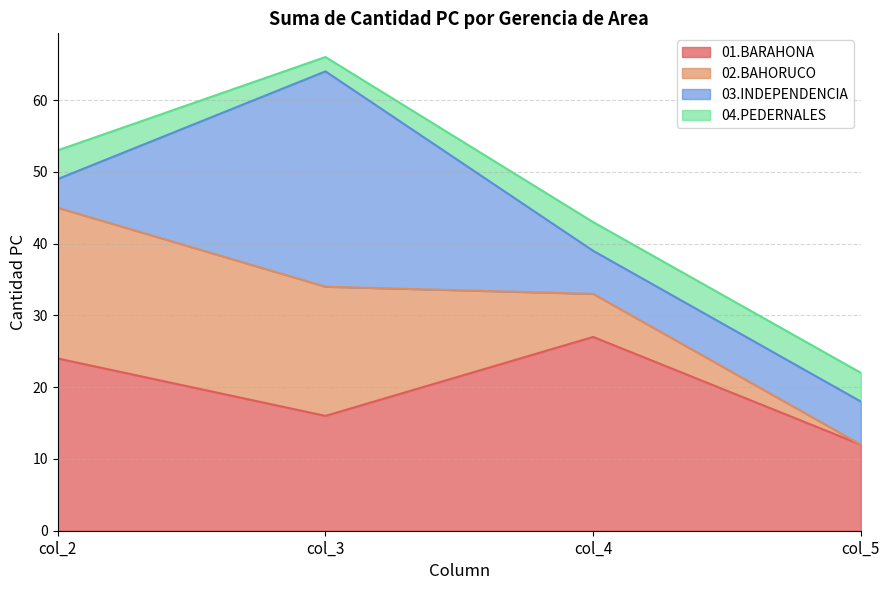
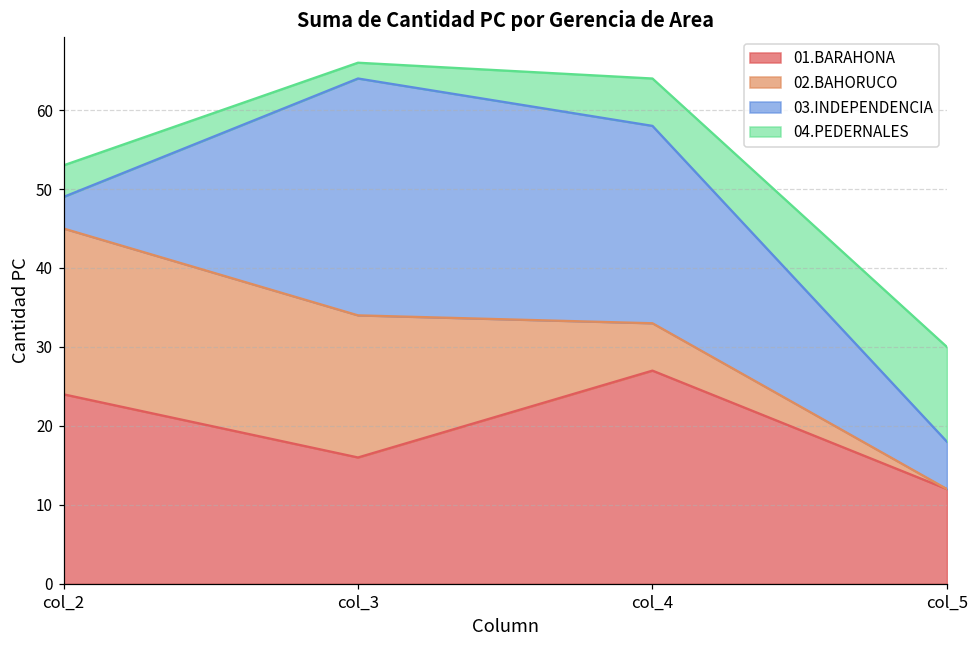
03.INDEPENDENCIA, col_4: 6 -> 25
04.PEDERNALES, col_4: 4 -> 6
04.PEDERNALES, col_5: 4 -> 12
